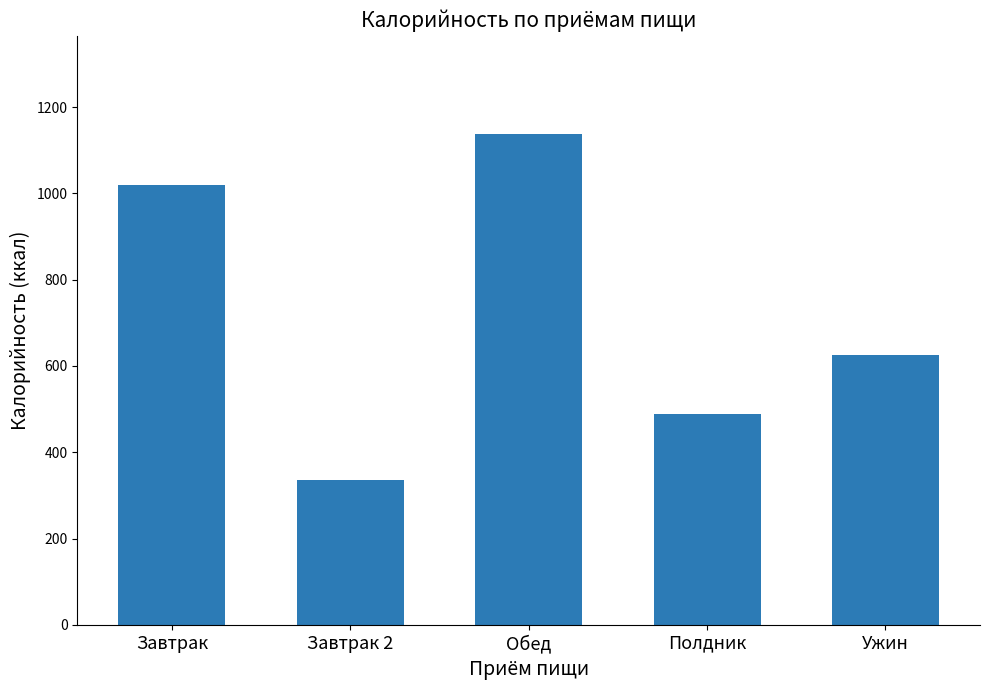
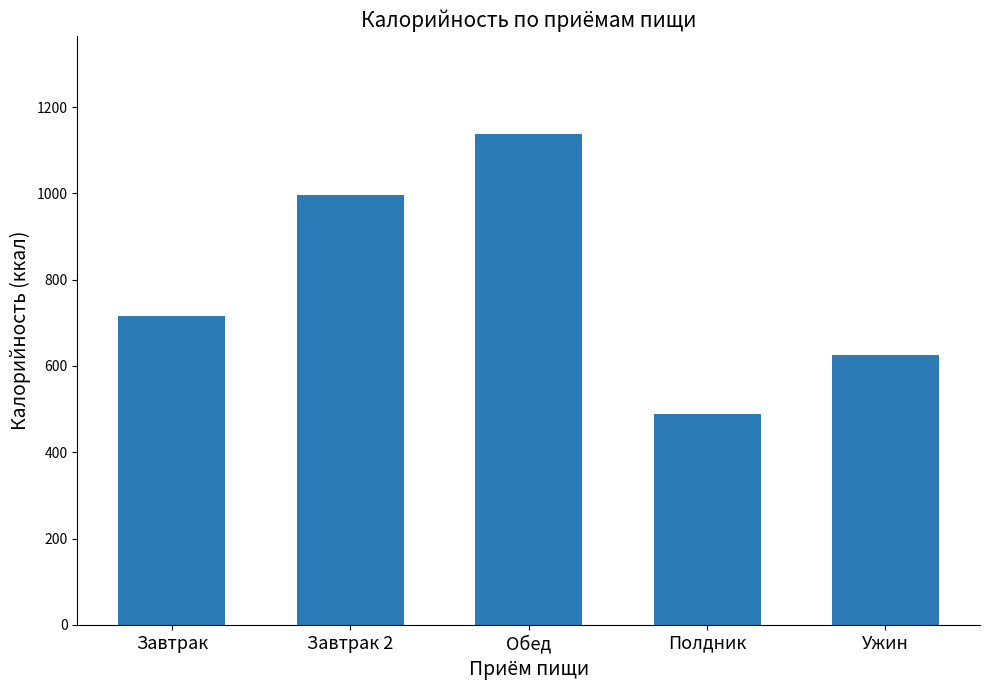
Завтрак: 1020 -> 720
Завтрак 2: 340 -> 1000
